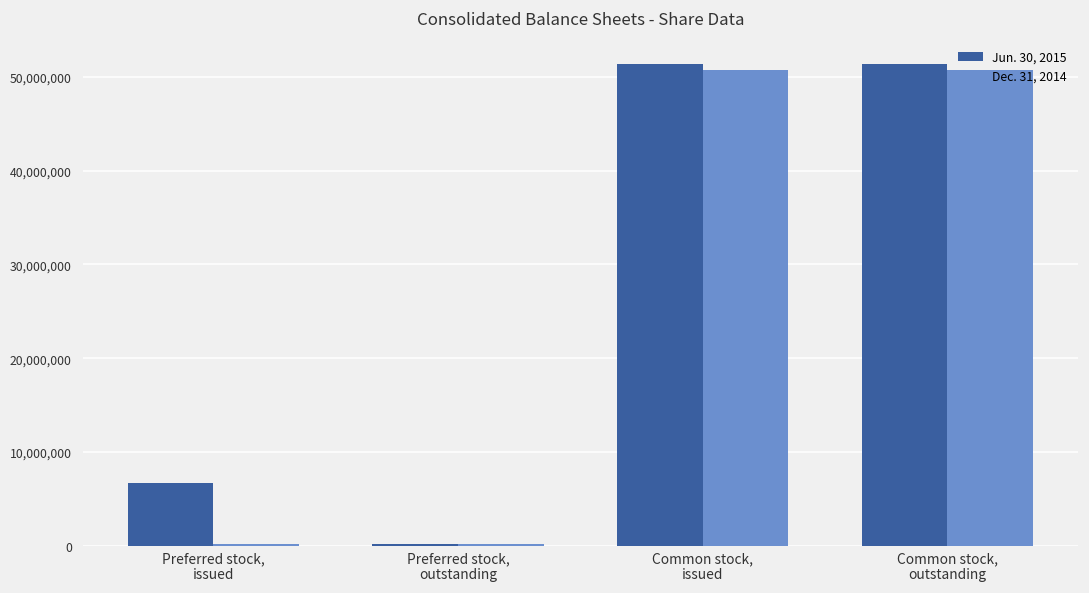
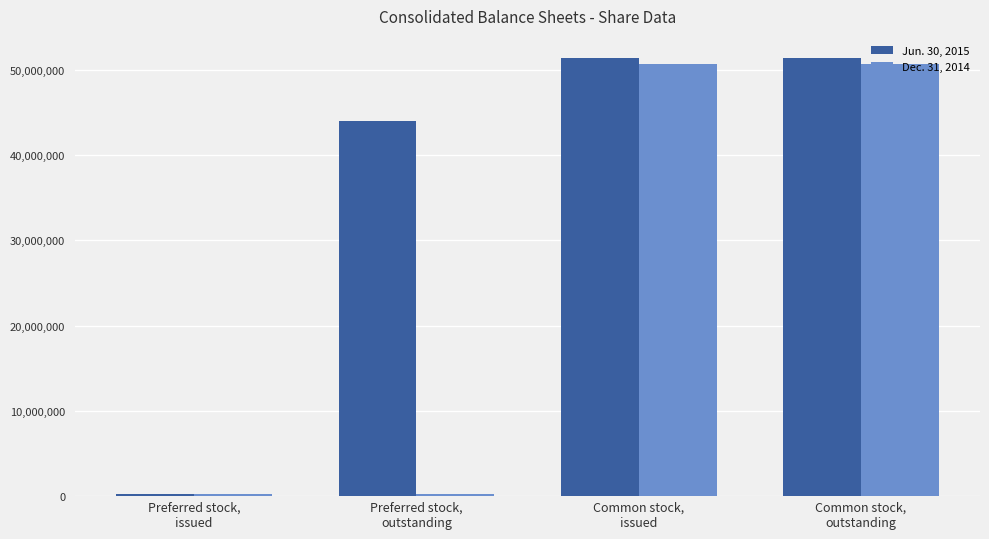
Jun. 30, 2015, Preferred stock, issued: 7,000,000 -> 0
Jun. 30, 2015, Preferred stock, outstanding: 0 -> 44,000,000
